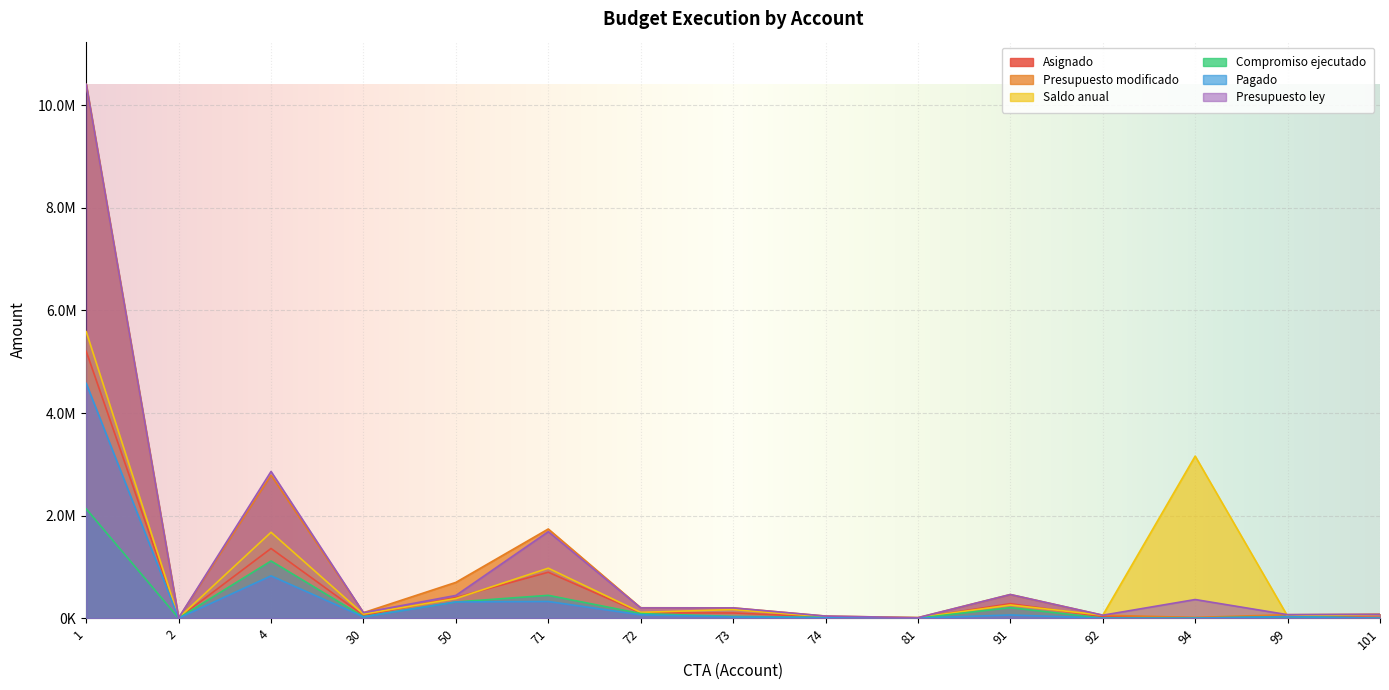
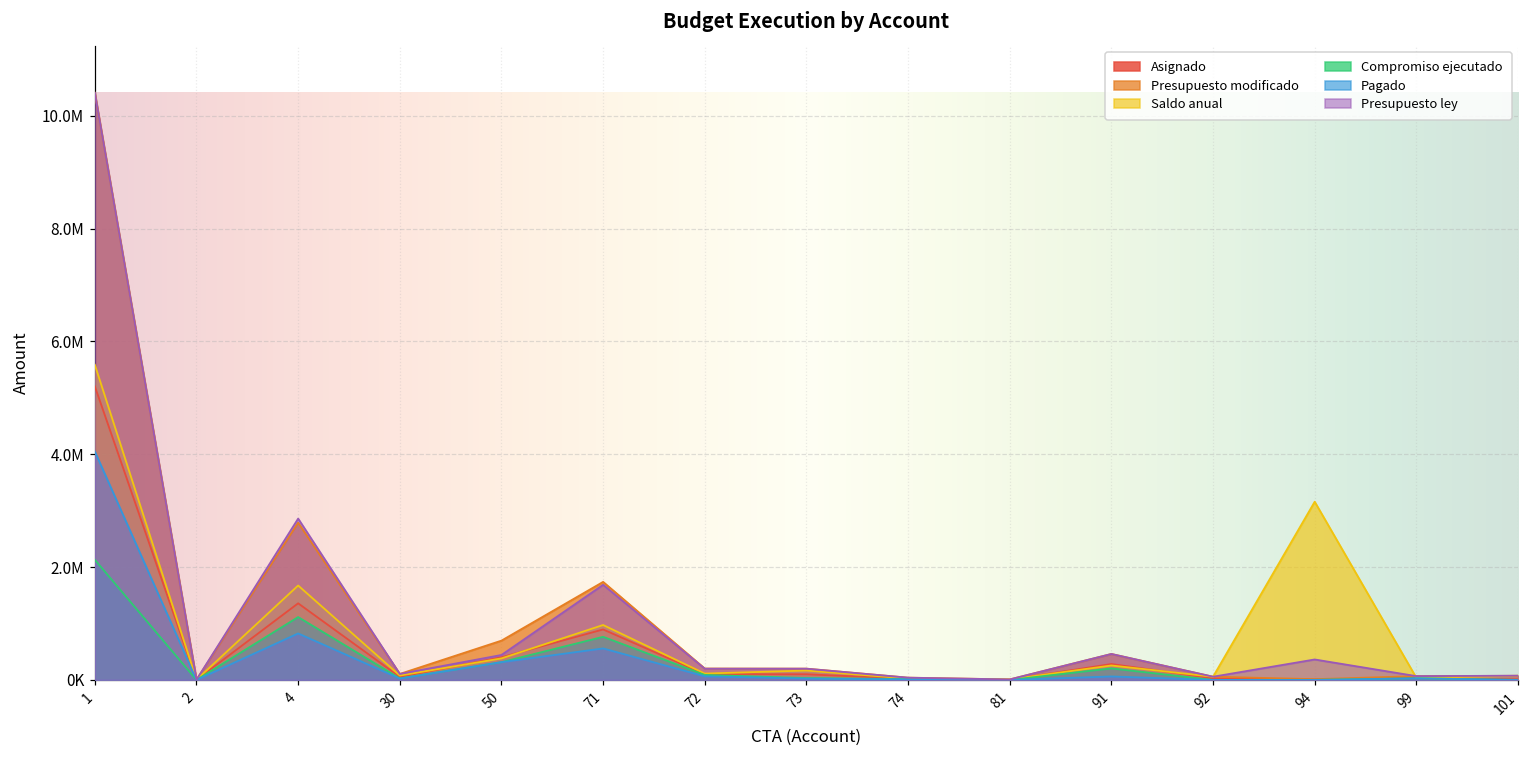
Pagado, 1: 4600000 -> 4000000
Compromiso ejecutado, 71: 400000 -> 800000
Pagado, 71: 300000 -> 600000
